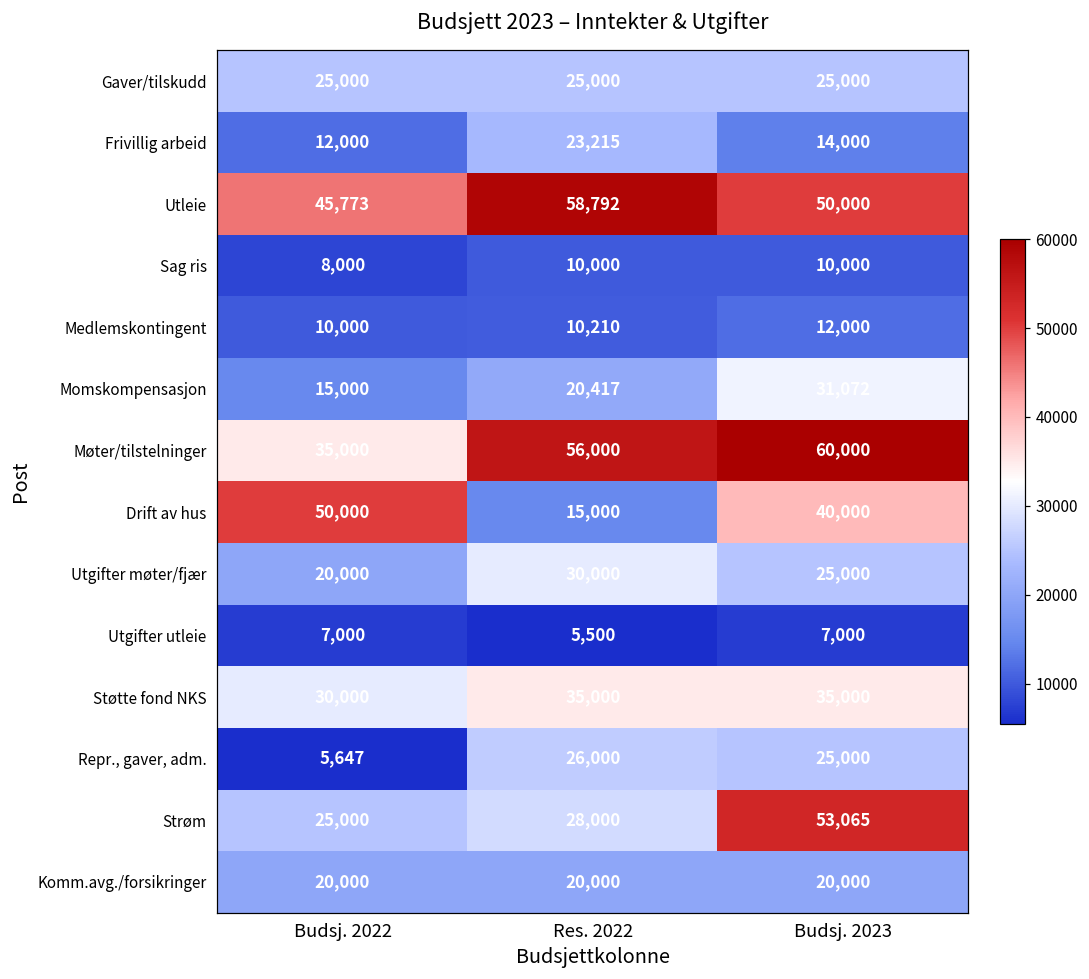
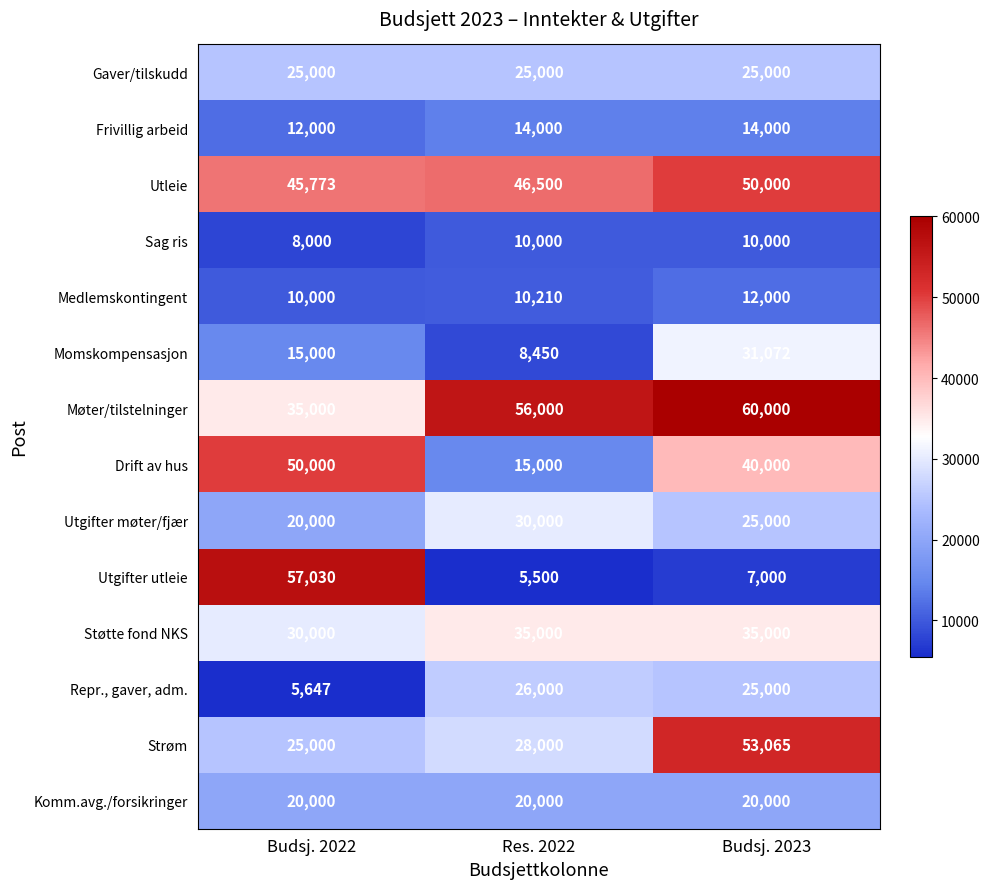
Frivillig arbeid, Res. 2022: 23,215 -> 14,000
Utleie, Res. 2022: 58,792 -> 46,500
Momskompensasjon, Res. 2022: 20,417 -> 8,450
Utgifter utleie, Budsj. 2022: 7,000 -> 57,030
